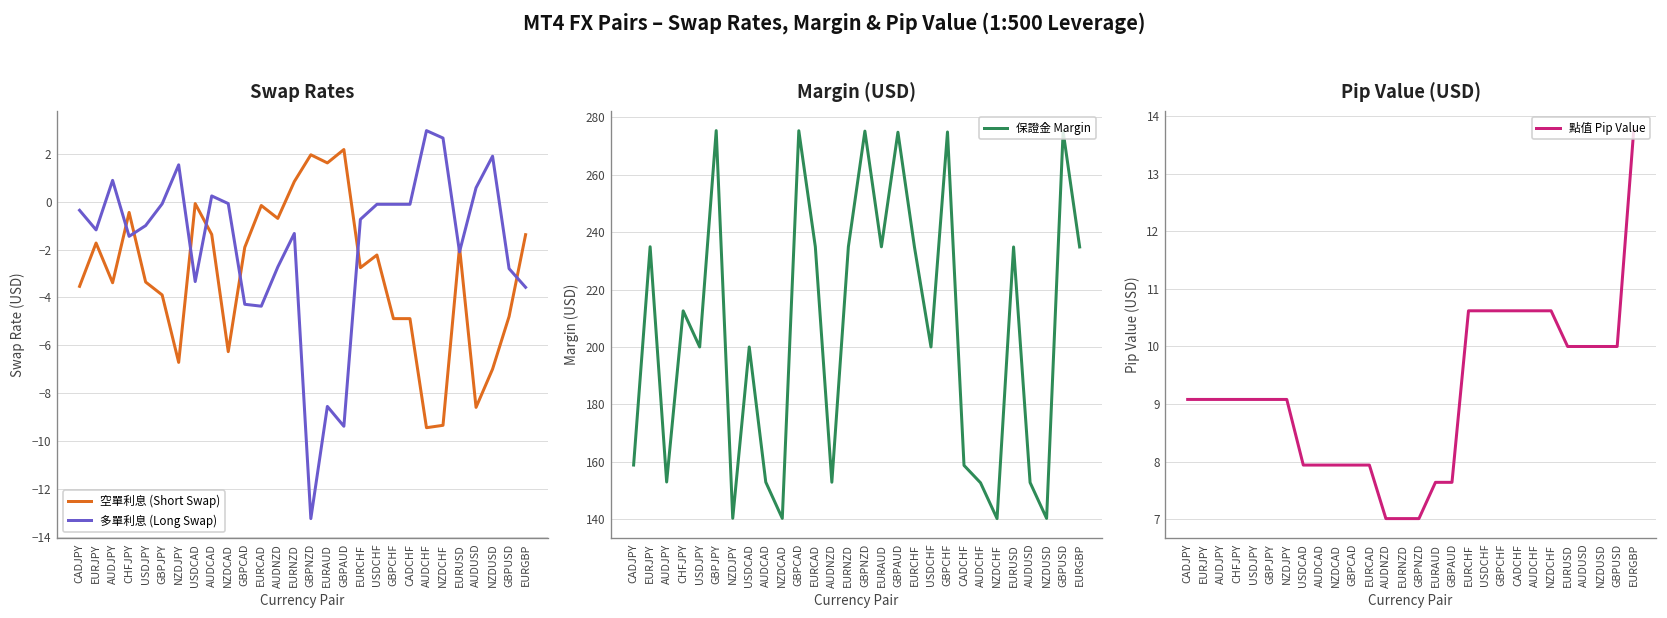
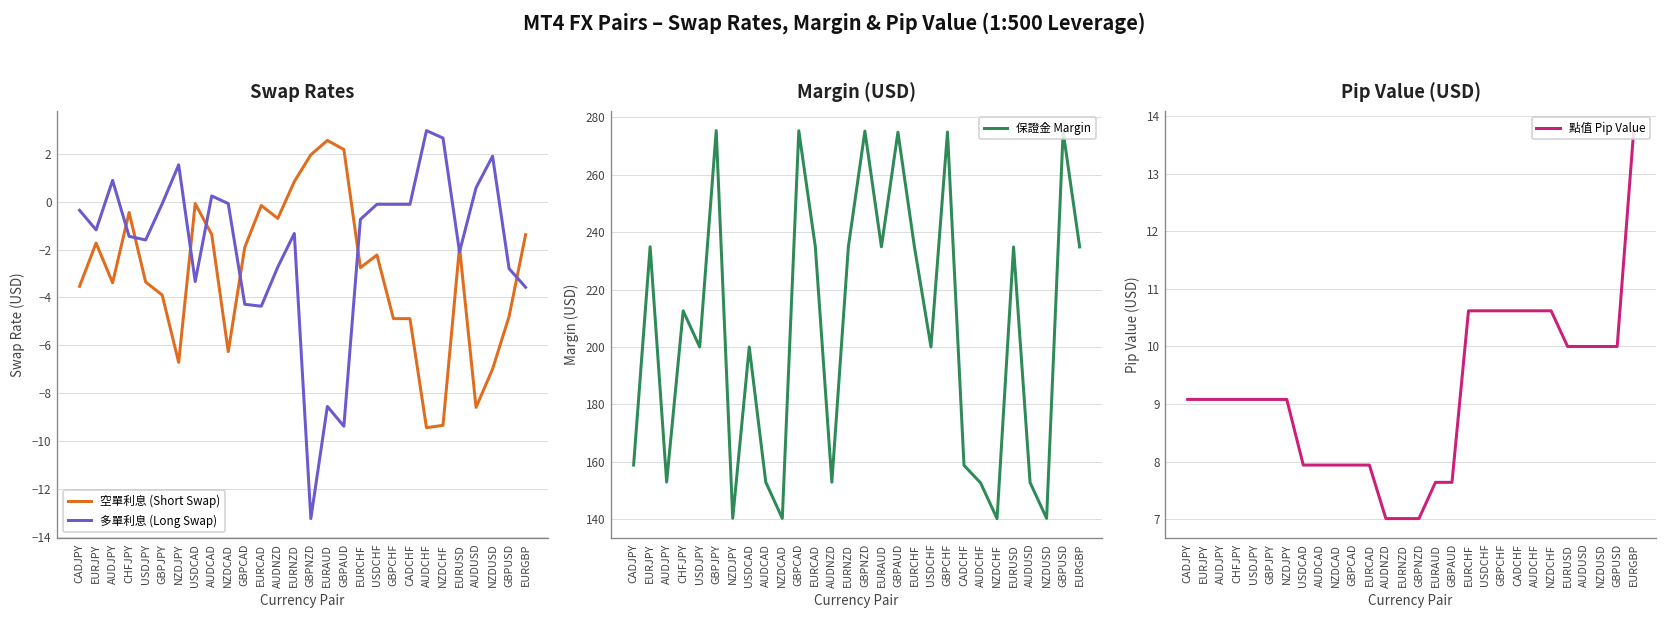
Swap Rates, 多單利息 (Long Swap), USDJPY: -1.0 -> -1.6
Swap Rates, 空單利息 (Short Swap), EURAUD: 1.6 -> 2.6
